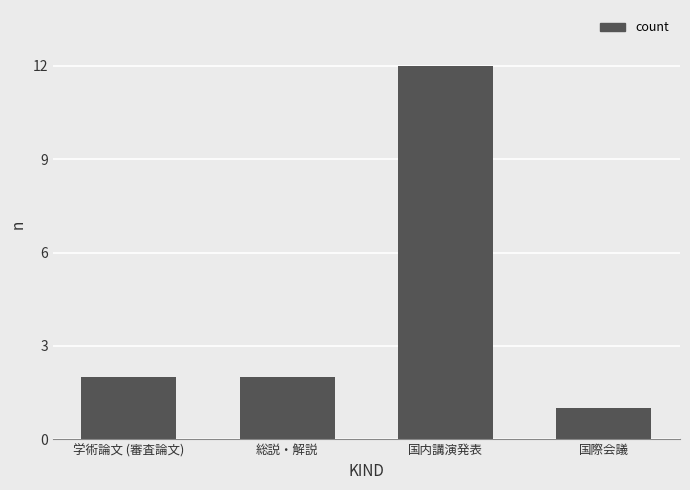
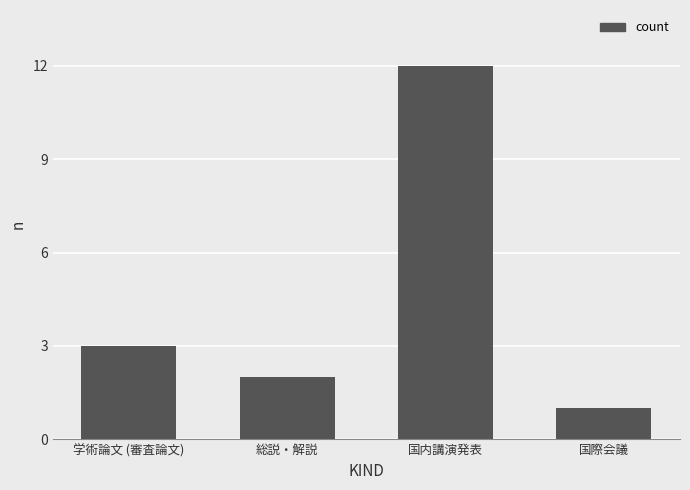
学術論文 (審査論文): 2 -> 3
